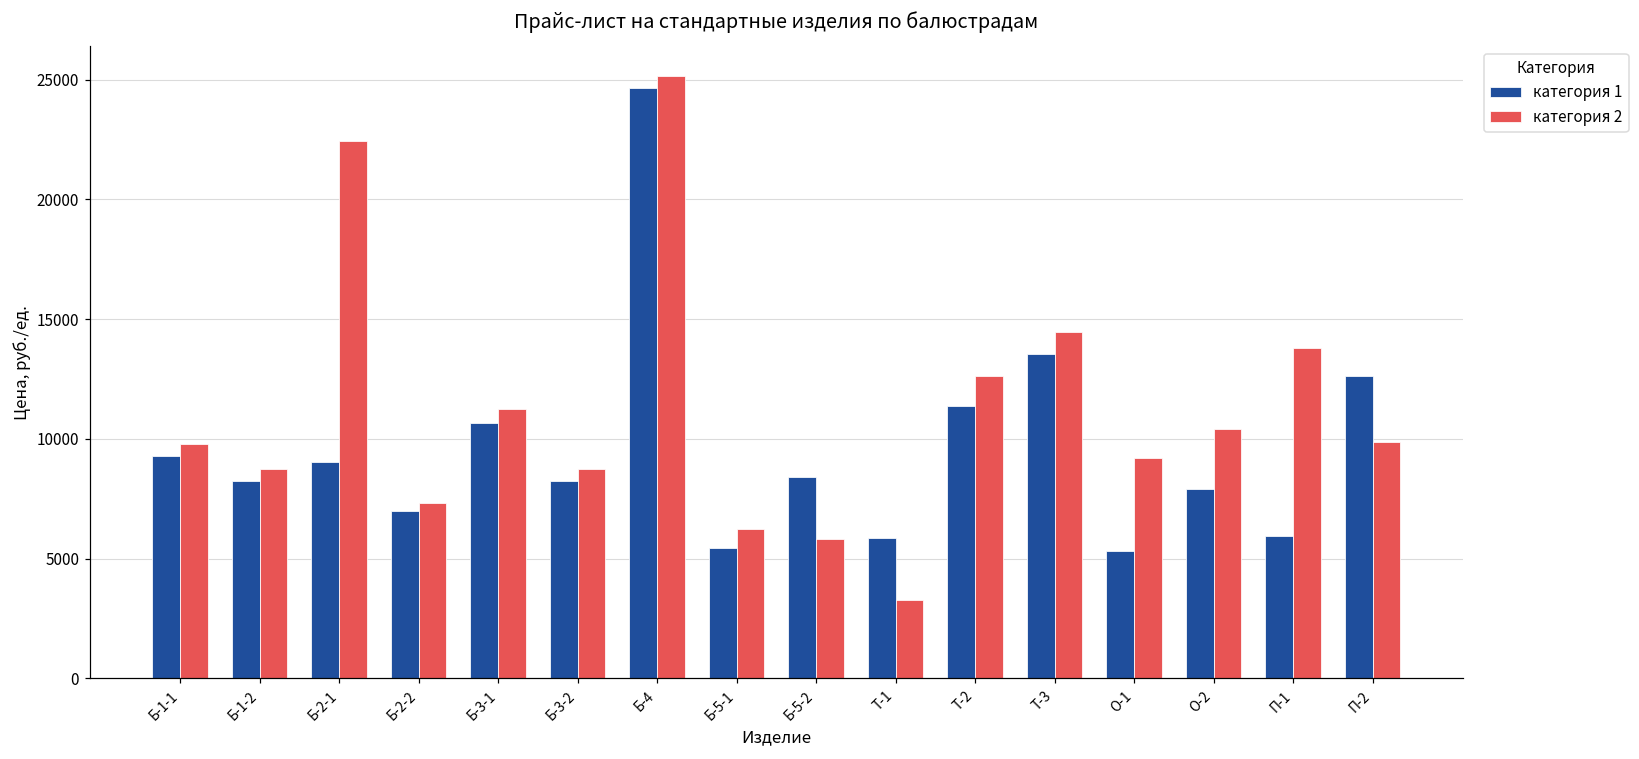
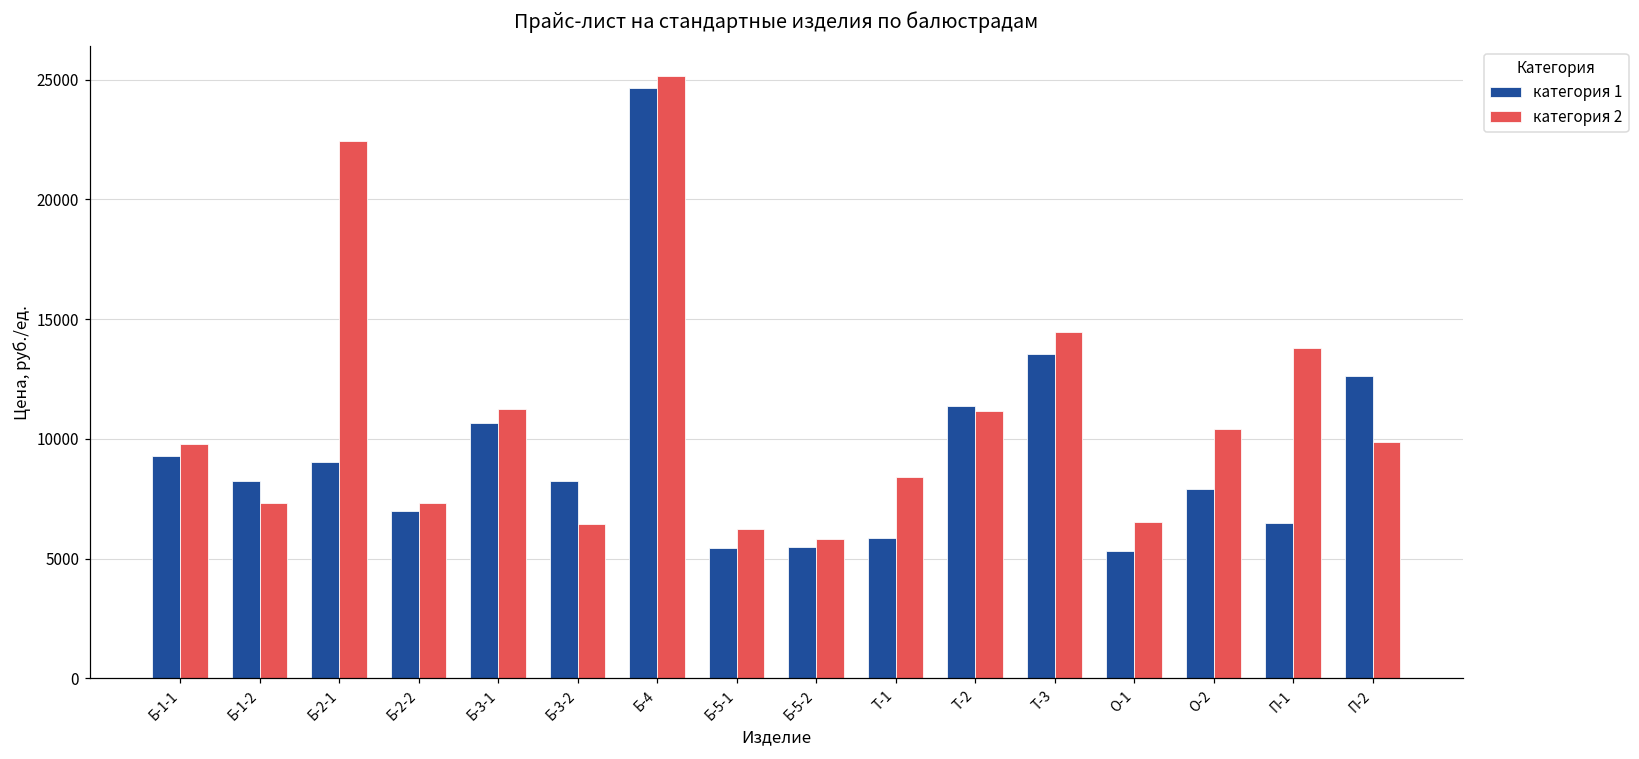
категория 2, Б-1-2: 8700 -> 7300
категория 2, Б-3-2: 8700 -> 6400
категория 1, Б-5-2: 8400 -> 5500
категория 2, Т-1: 3300 -> 8400
категория 2, Т-2: 12600 -> 11100
категория 2, О-1: 9200 -> 6500
категория 1, П-1: 6000 -> 6500
